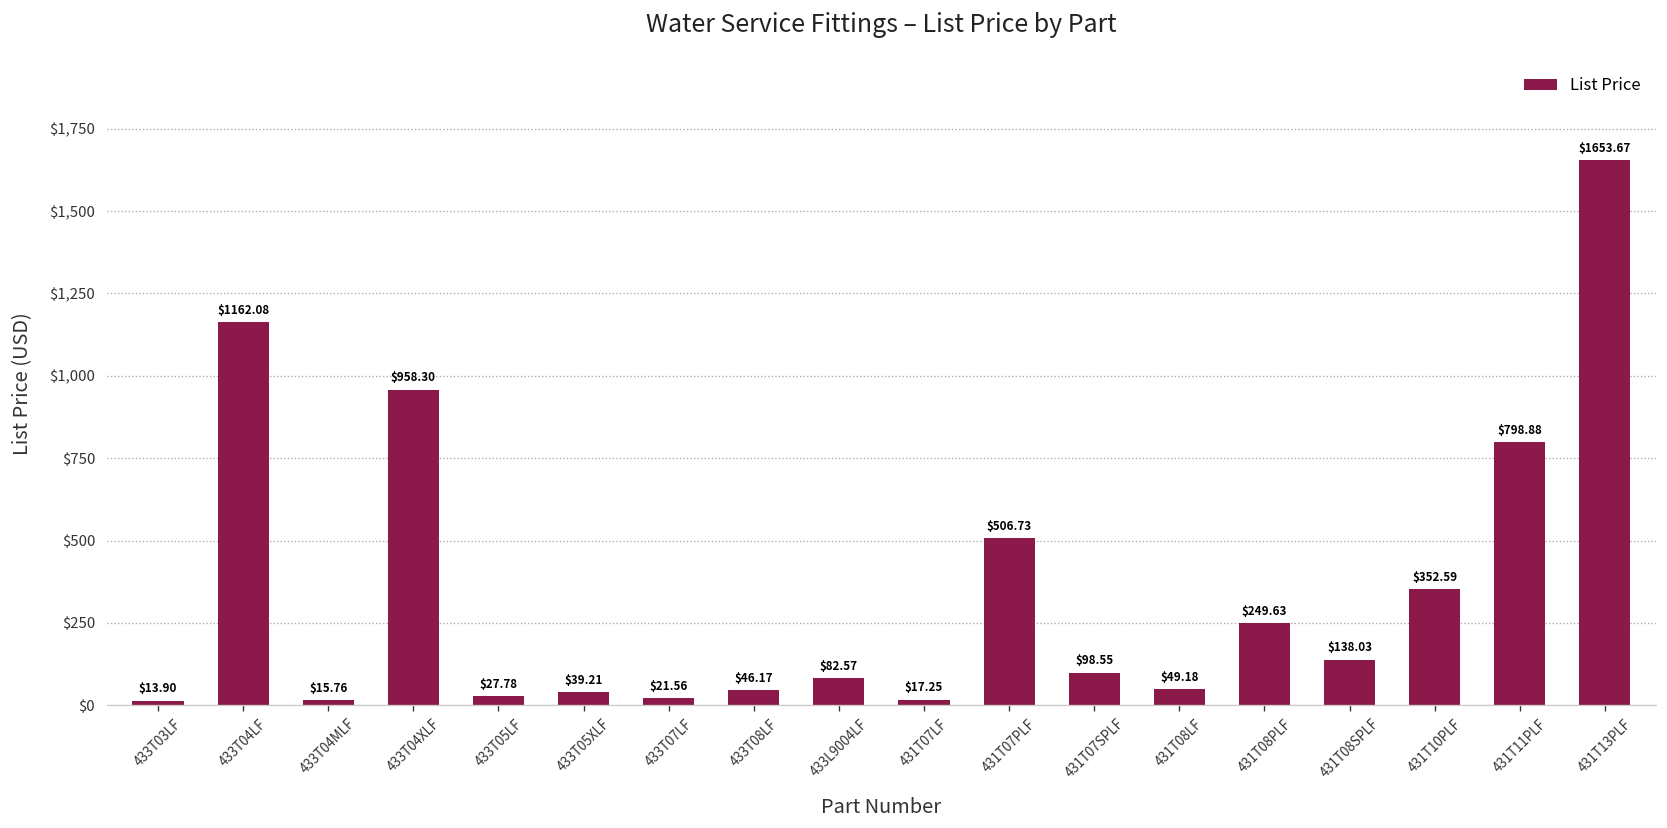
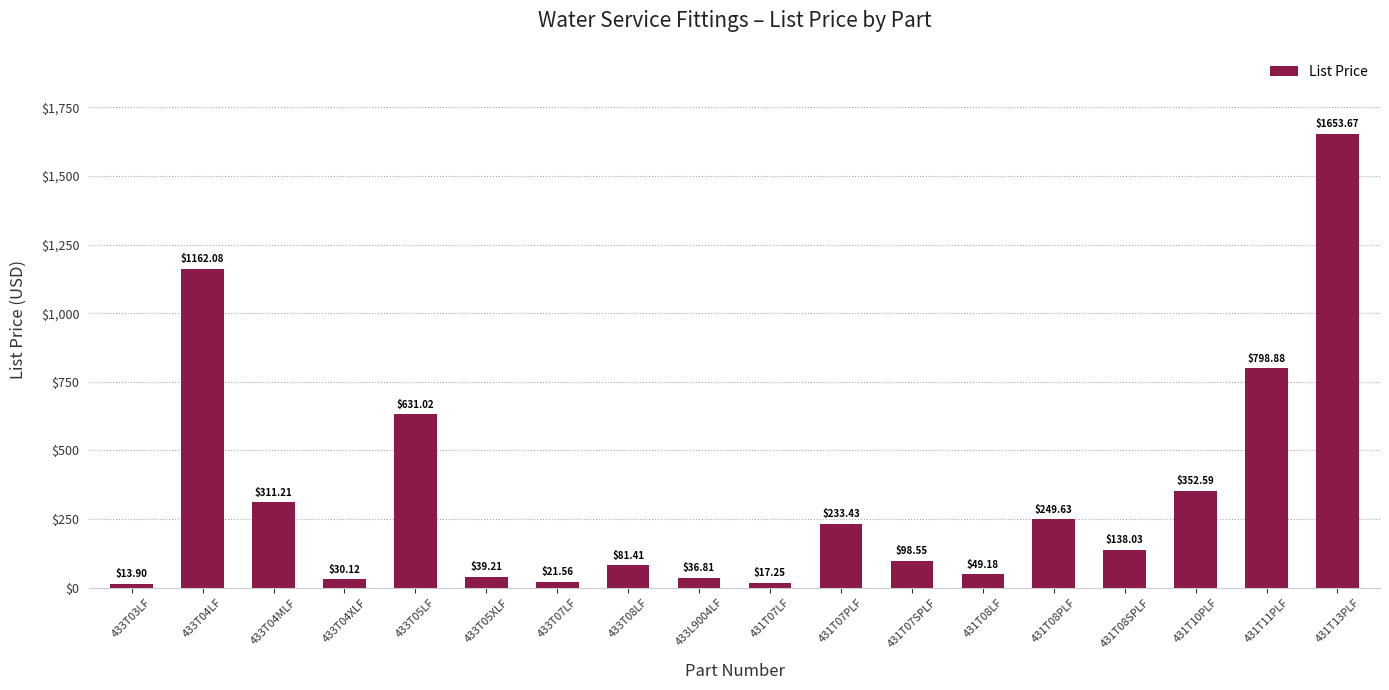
433T04MLF: $15.76 -> $311.21
433T04XLF: $958.30 -> $30.12
433T05LF: $27.78 -> $631.02
433T08LF: $46.17 -> $81.41
433L9004LF: $82.57 -> $36.81
431T07PLF: $506.73 -> $233.43
